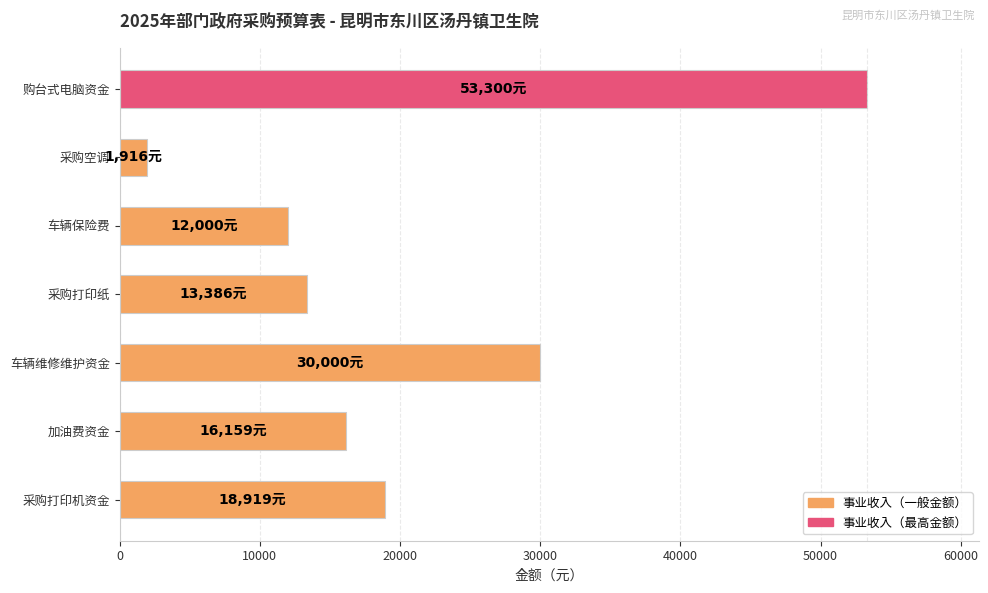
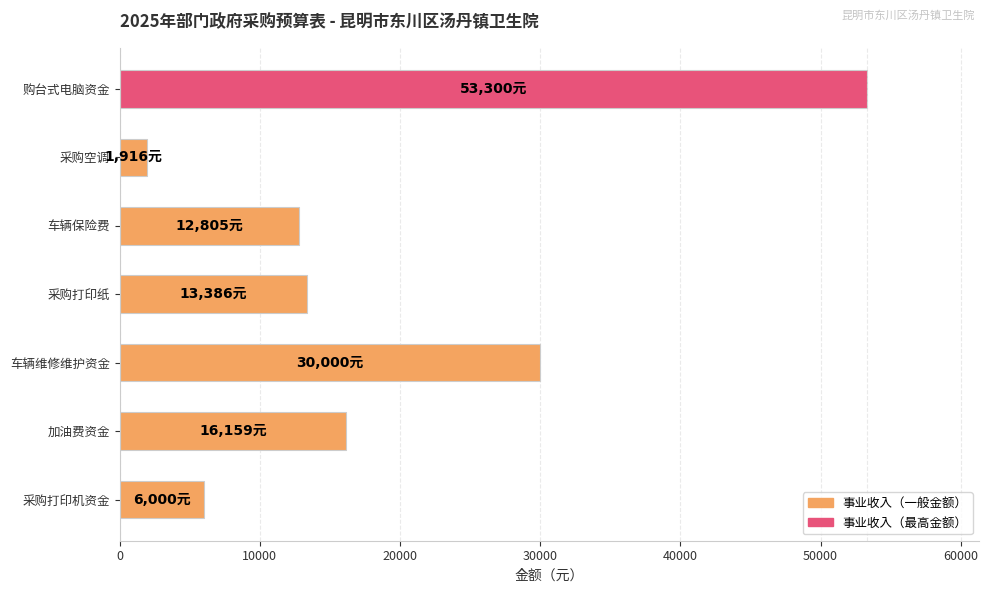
车辆保险费: 12,000元 -> 12,805元
采购打印机资金: 18,919元 -> 6,000元
